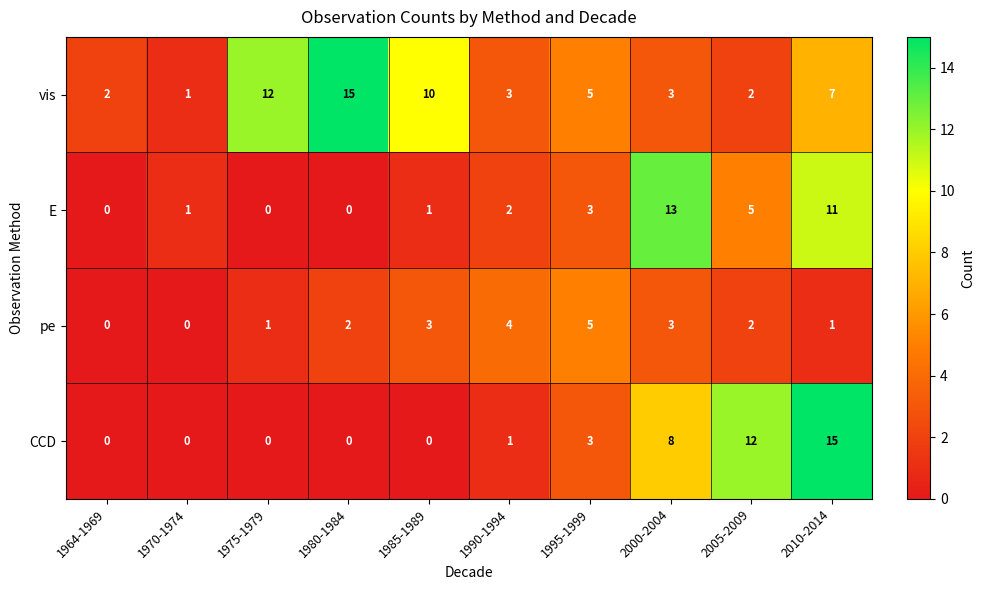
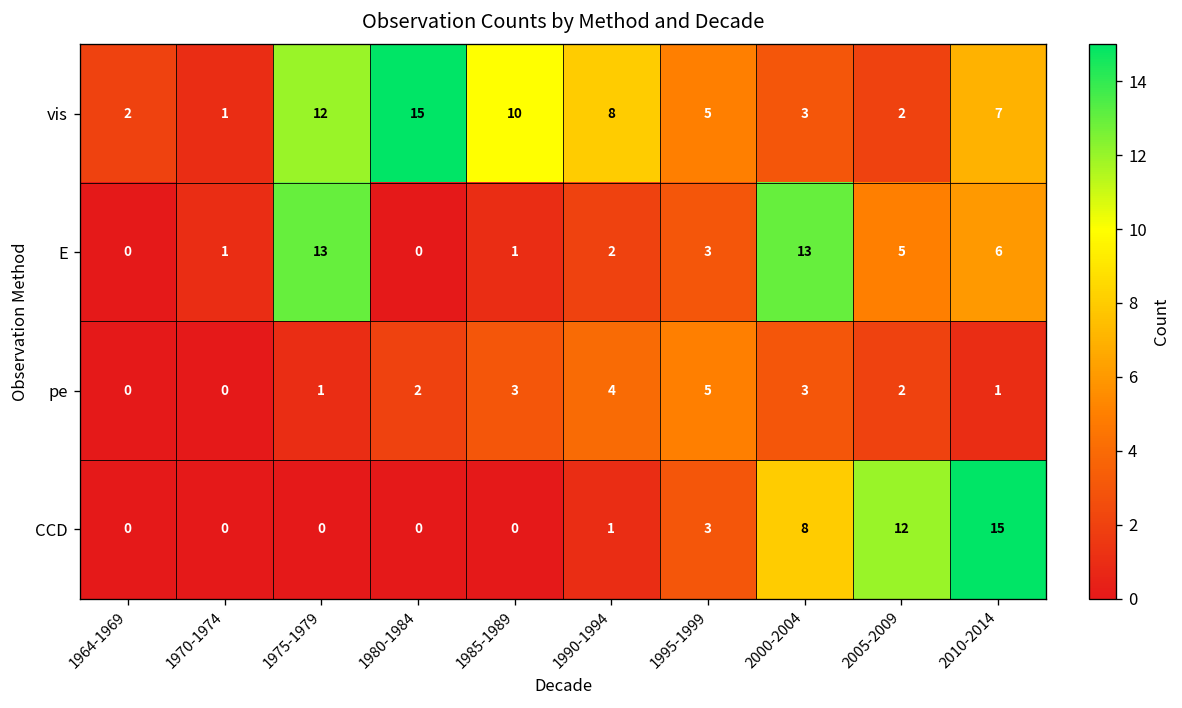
vis, 1990-1994: 3 -> 8
E, 1975-1979: 0 -> 13
E, 2010-2014: 11 -> 6
